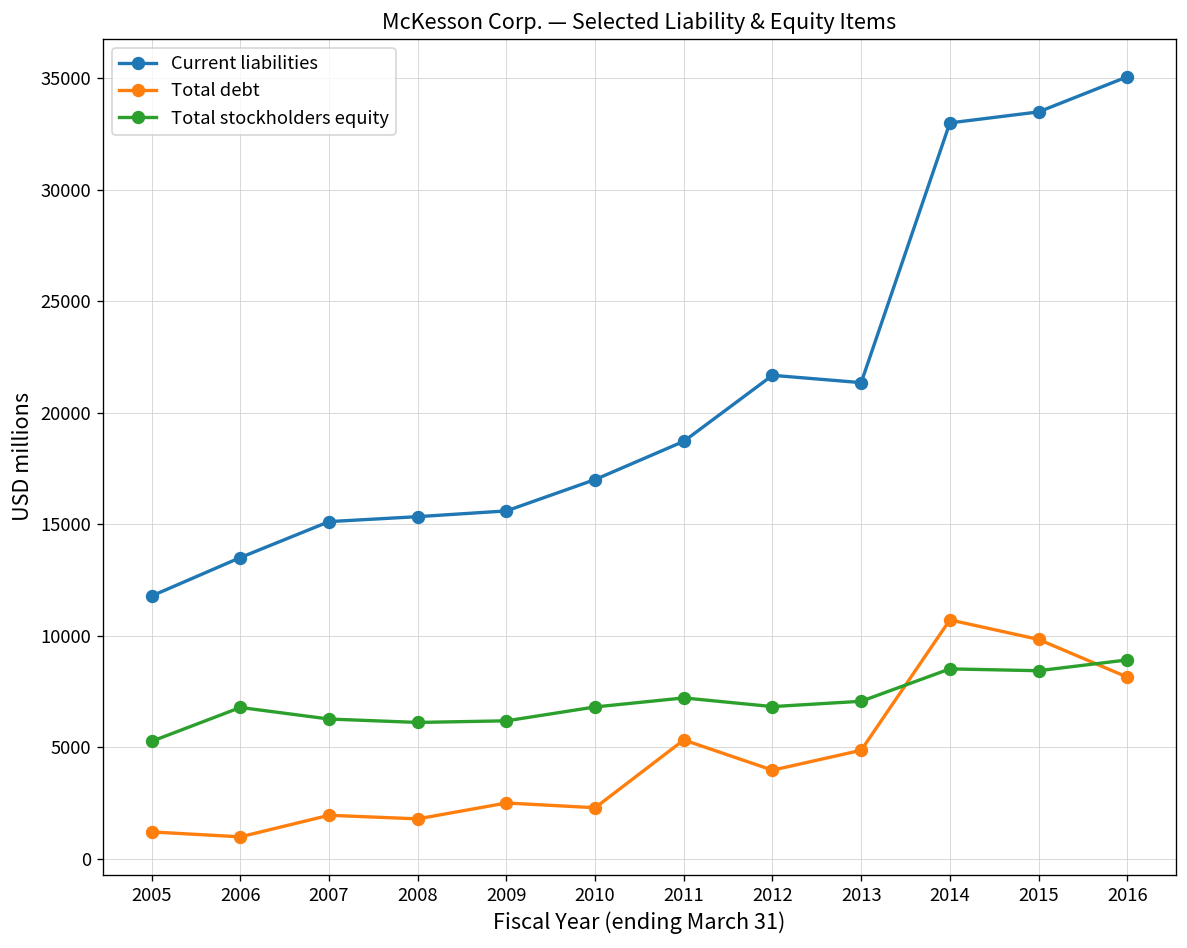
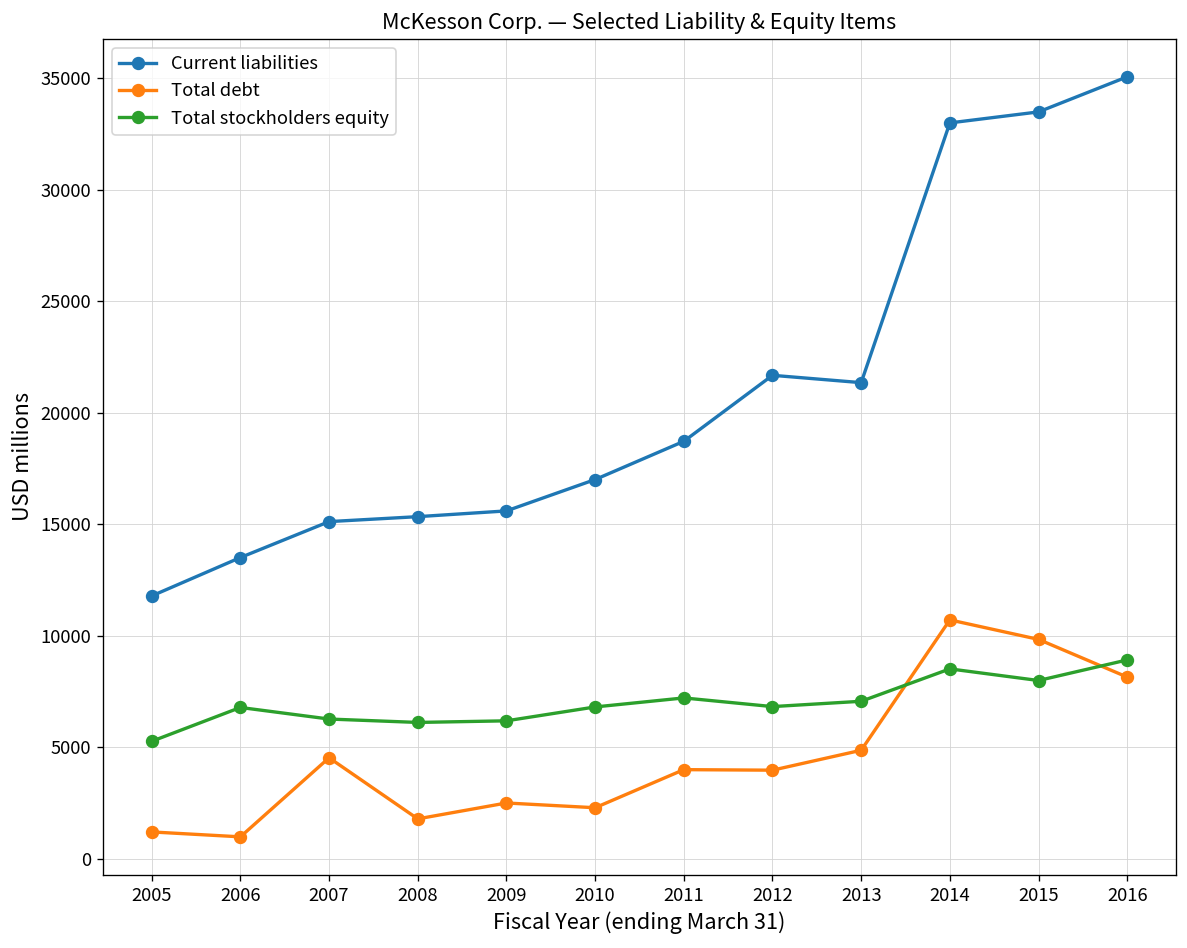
Total debt, 2007: 2000 -> 4500
Total debt, 2011: 5300 -> 4000
Total stockholders equity, 2015: 8400 -> 8000
